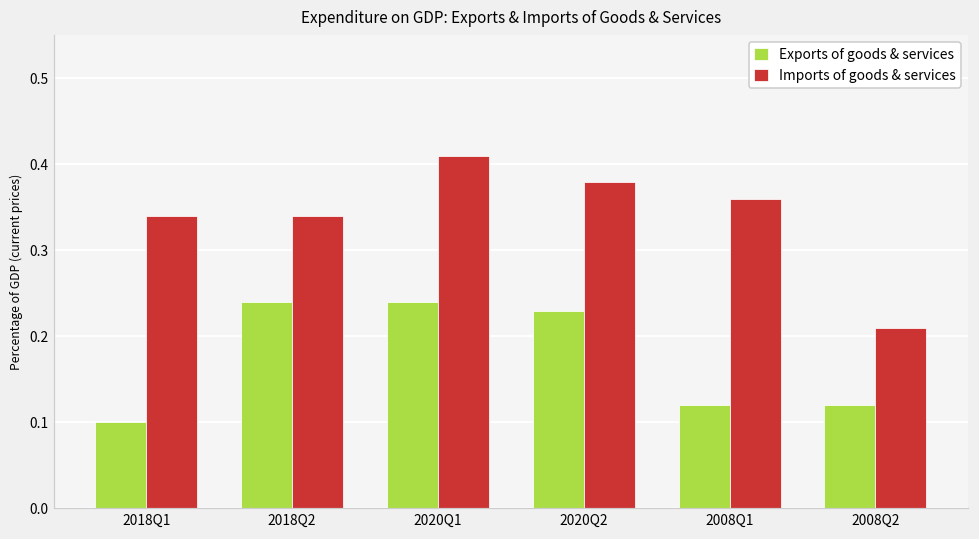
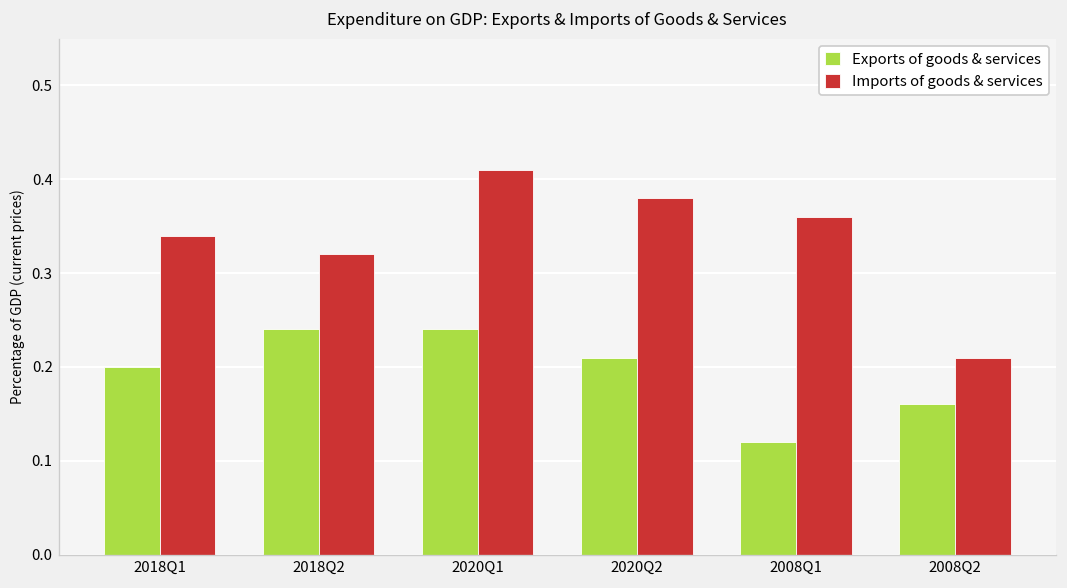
Exports of goods & services, 2018Q1: 0.1 -> 0.2
Imports of goods & services, 2018Q2: 0.34 -> 0.32
Exports of goods & services, 2020Q2: 0.23 -> 0.21
Exports of goods & services, 2008Q2: 0.12 -> 0.16
